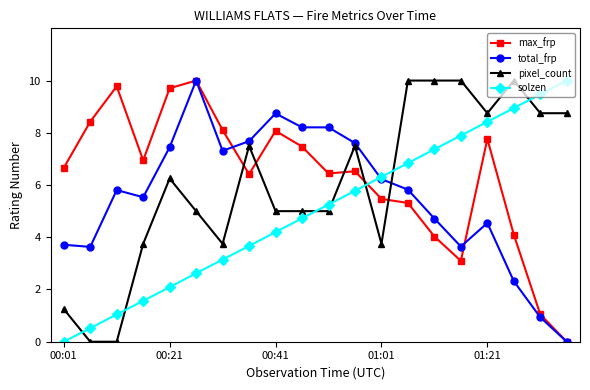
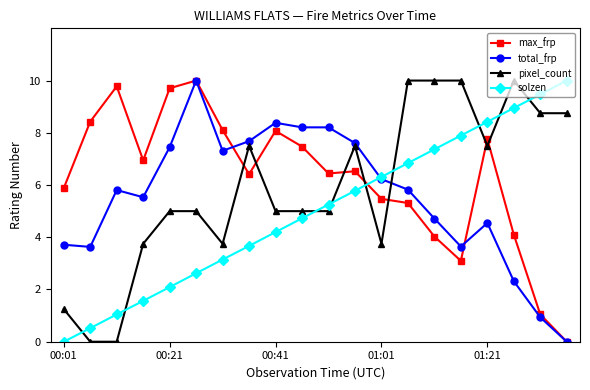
max_frp, 00:01: 6.7 -> 5.9
pixel_count, 00:21: 6.2 -> 5.0
total_frp, 00:41: 8.7 -> 8.4
pixel_count, 01:21: 8.7 -> 7.5
